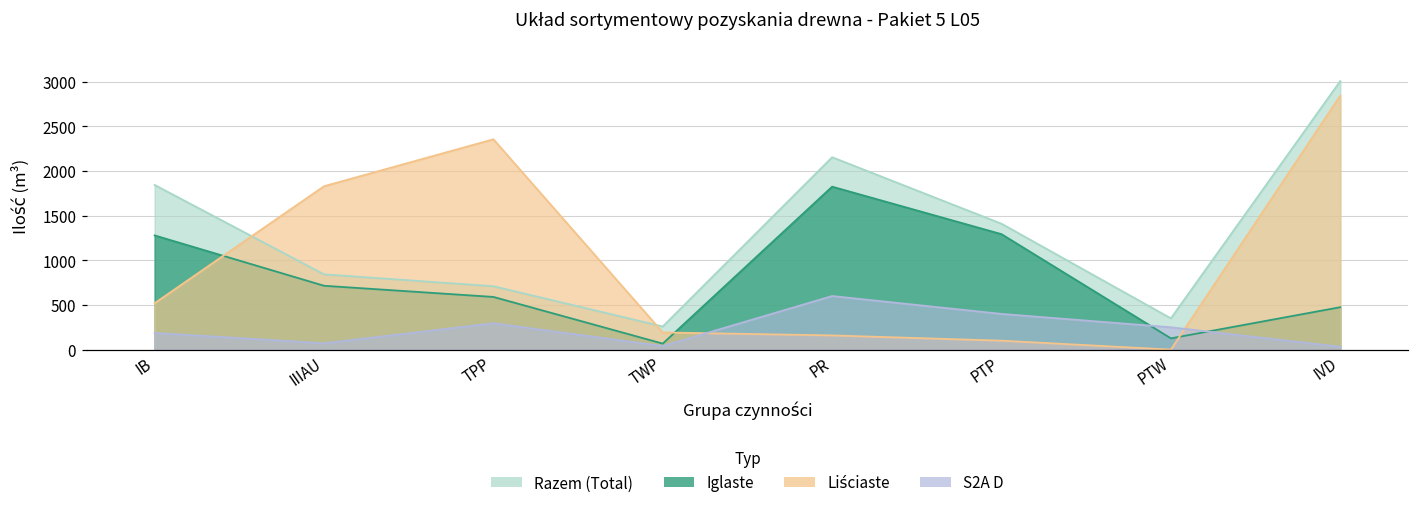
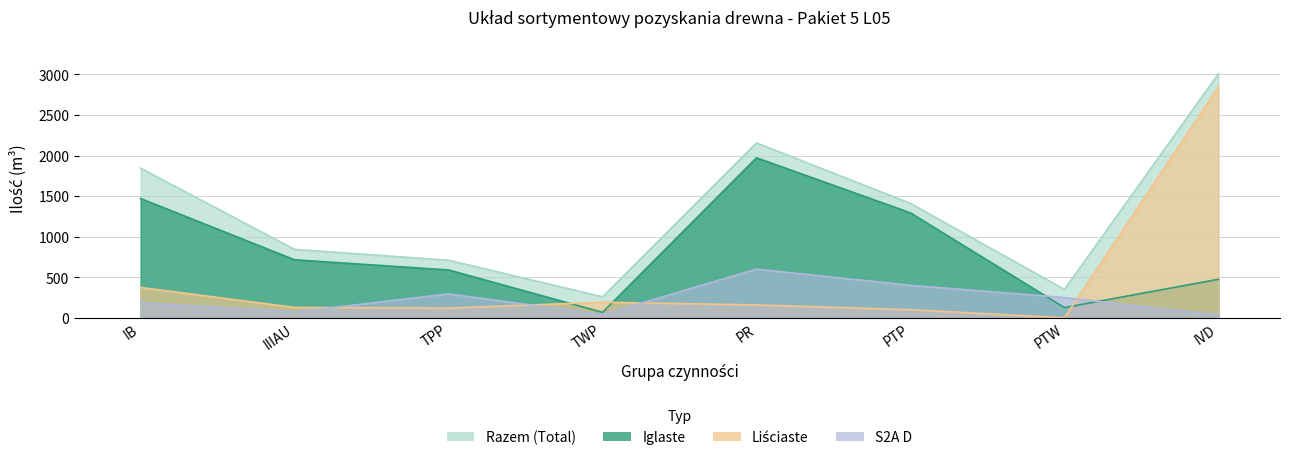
Iglaste, IB: 1300 -> 1500
Liściaste, IB: 500 -> 400
Liściaste, IIIAU: 1800 -> 100
Liściaste, TPP: 2400 -> 100
Iglaste, PR: 1800 -> 2000
